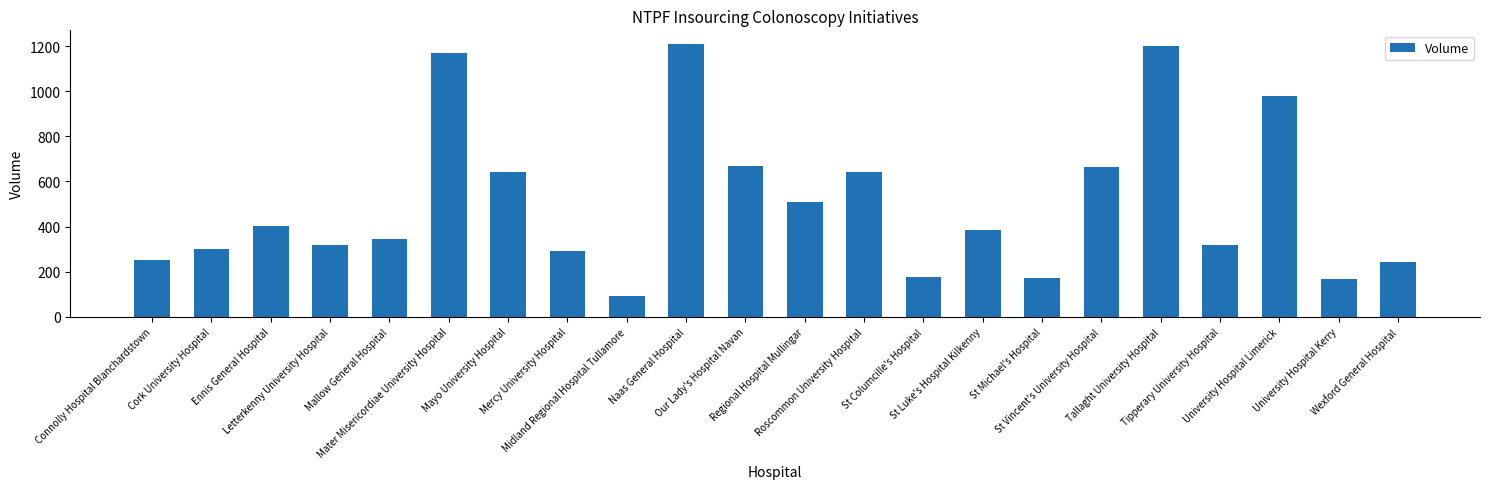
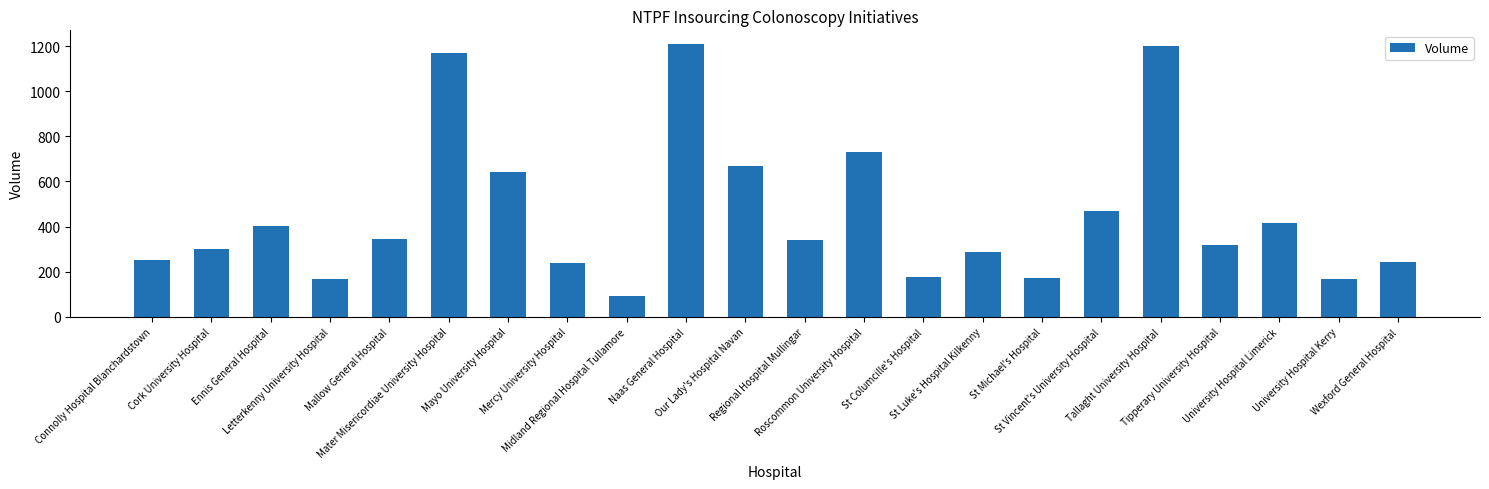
Letterkenny University Hospital: 320 -> 170
Mercy University Hospital: 290 -> 240
Regional Hospital Mullingar: 510 -> 340
Roscommon University Hospital: 640 -> 730
St Luke's Hospital Kilkenny: 390 -> 290
St Vincent's University Hospital: 670 -> 470
University Hospital Limerick: 980 -> 420
